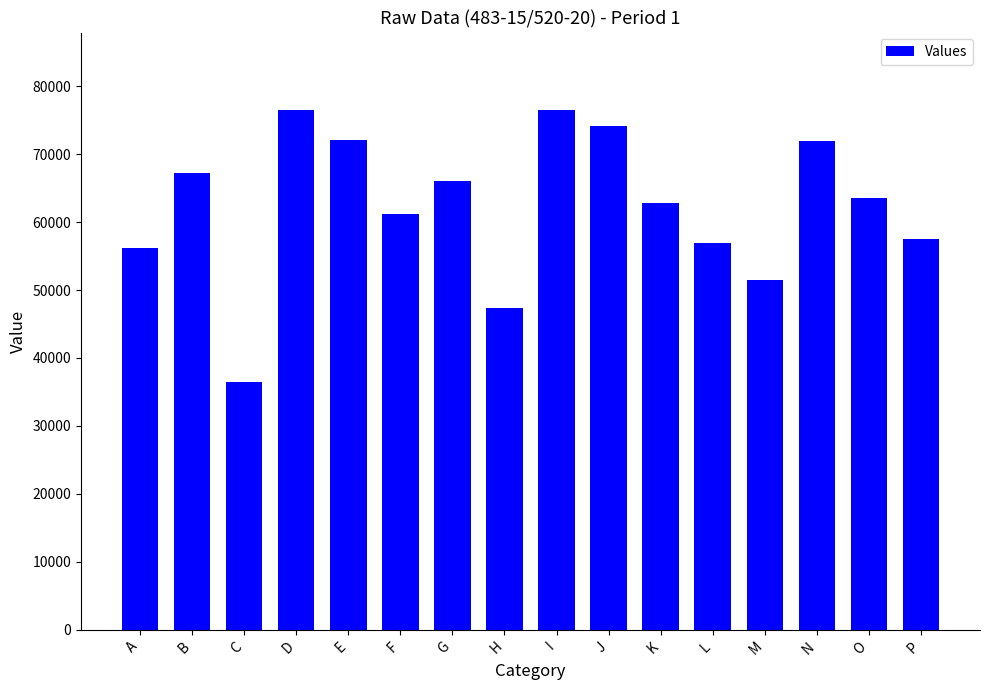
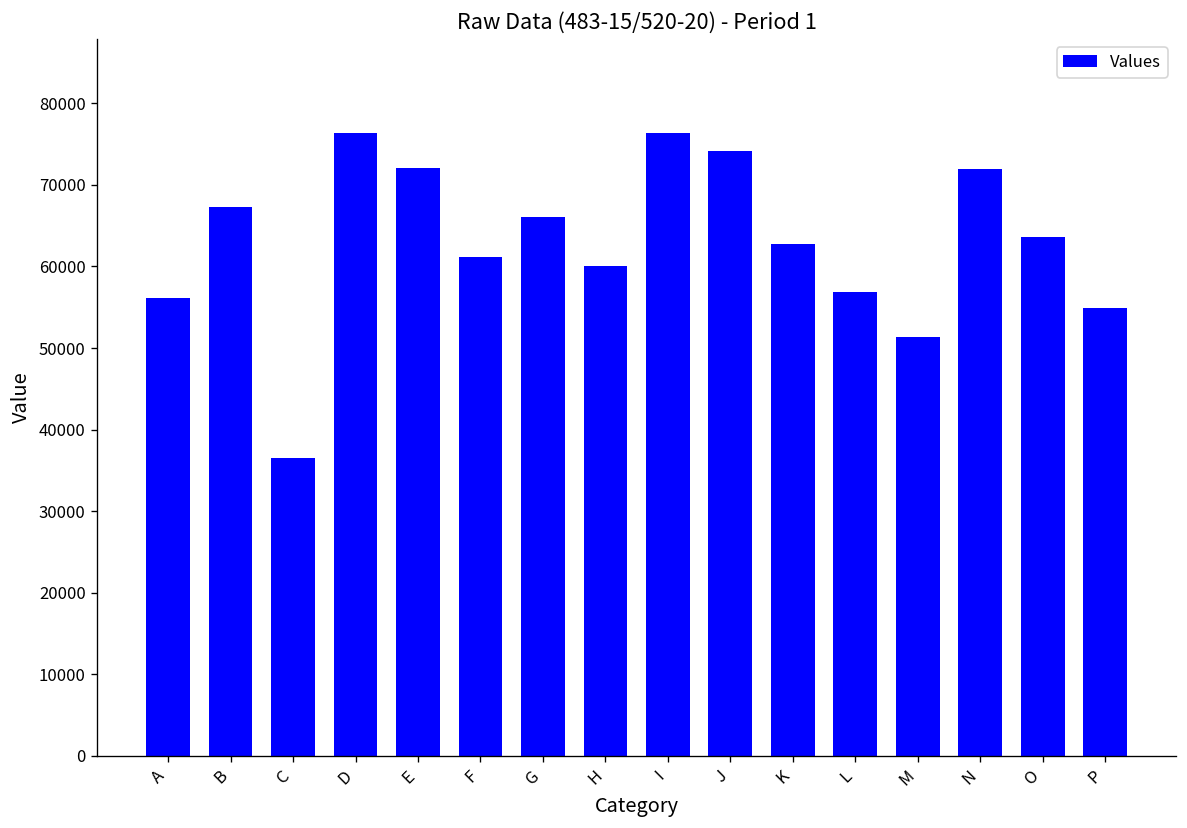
H: 47000 -> 60000
P: 57000 -> 55000
